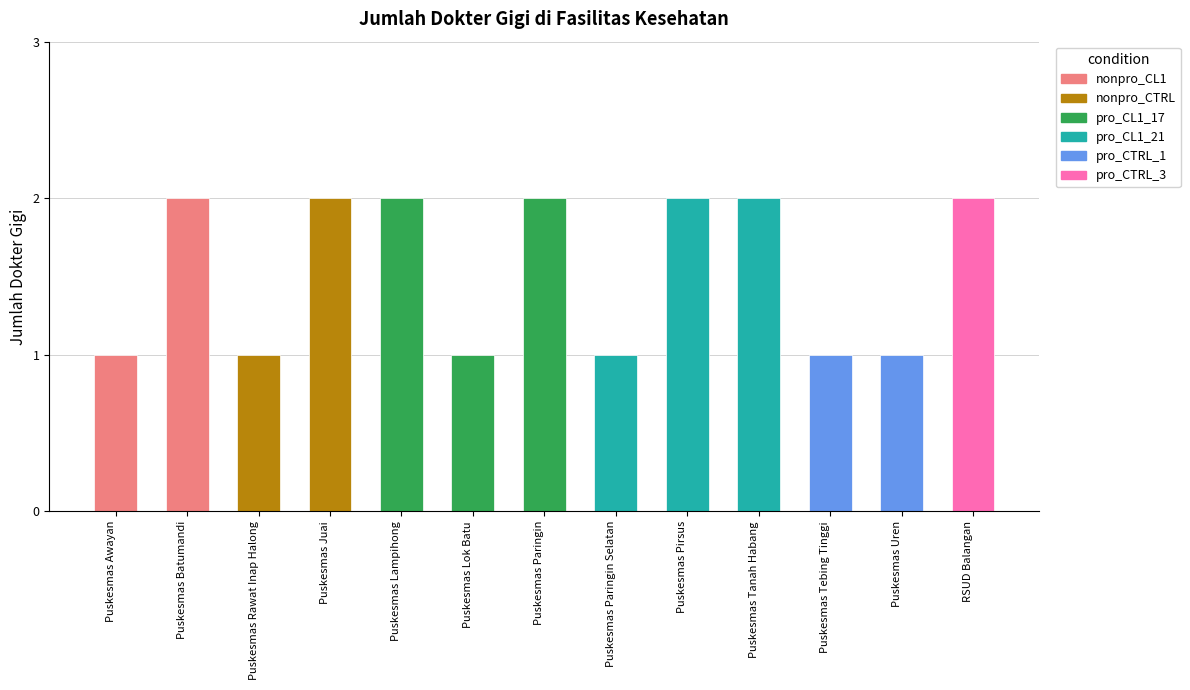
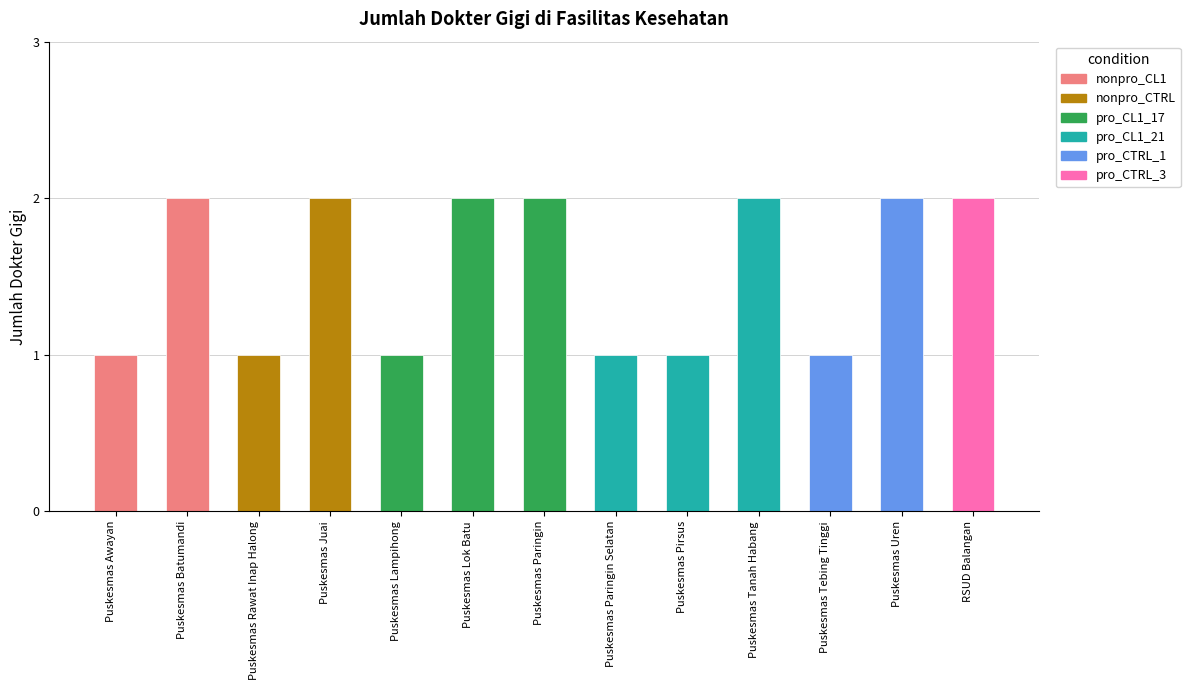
Puskesmas Lampihong: 2 -> 1
Puskesmas Lok Batu: 1 -> 2
Puskesmas Pirsus: 2 -> 1
Puskesmas Uren: 1 -> 2
